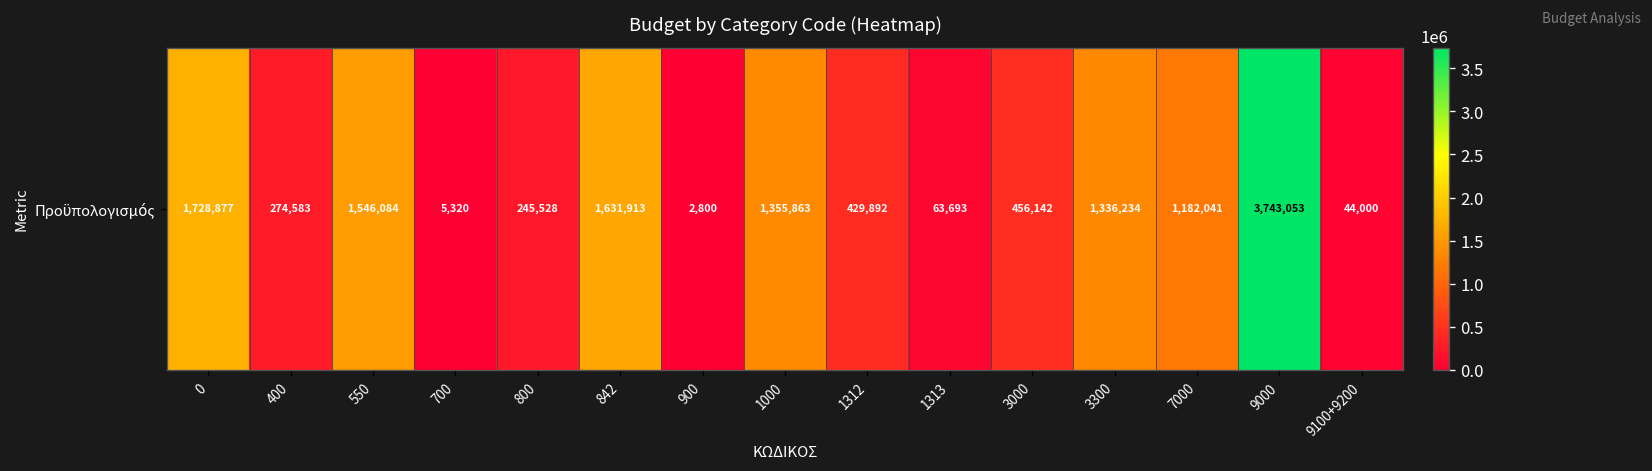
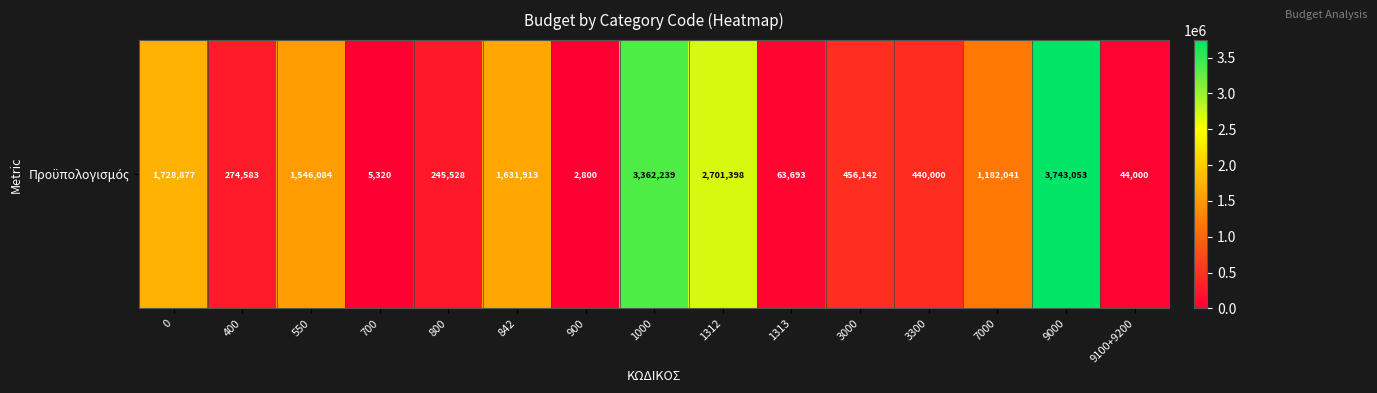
Προϋπολογισμός, 1000: 1,355,863 -> 3,362,239
Προϋπολογισμός, 1312: 429,892 -> 2,701,398
Προϋπολογισμός, 3300: 1,336,234 -> 440,000
